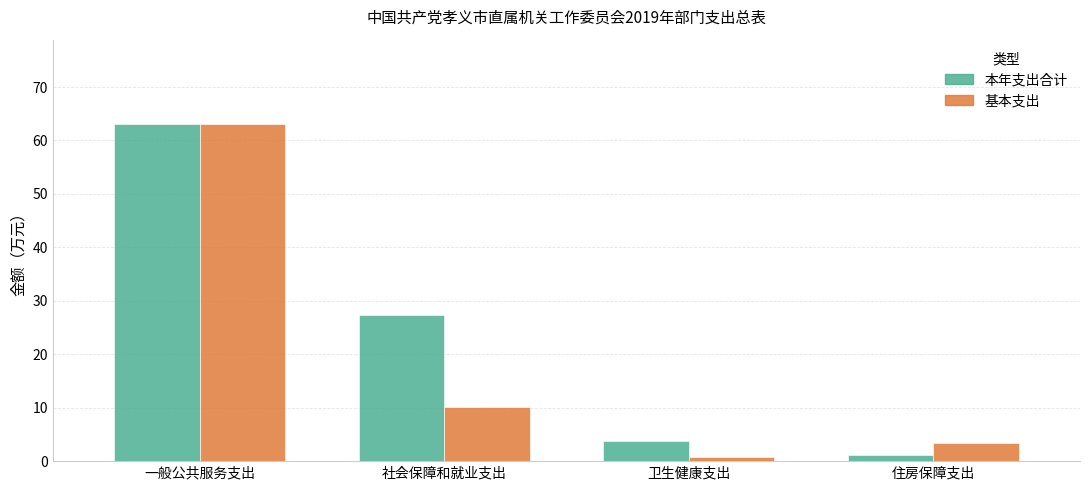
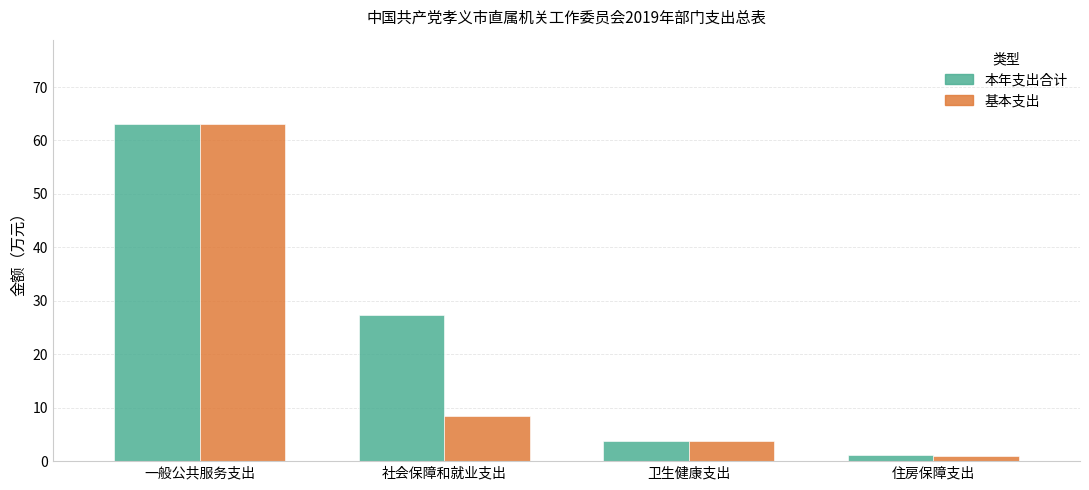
基本支出, 社会保障和就业支出: 10 -> 8
基本支出, 卫生健康支出: 1 -> 4
基本支出, 住房保障支出: 3 -> 1
